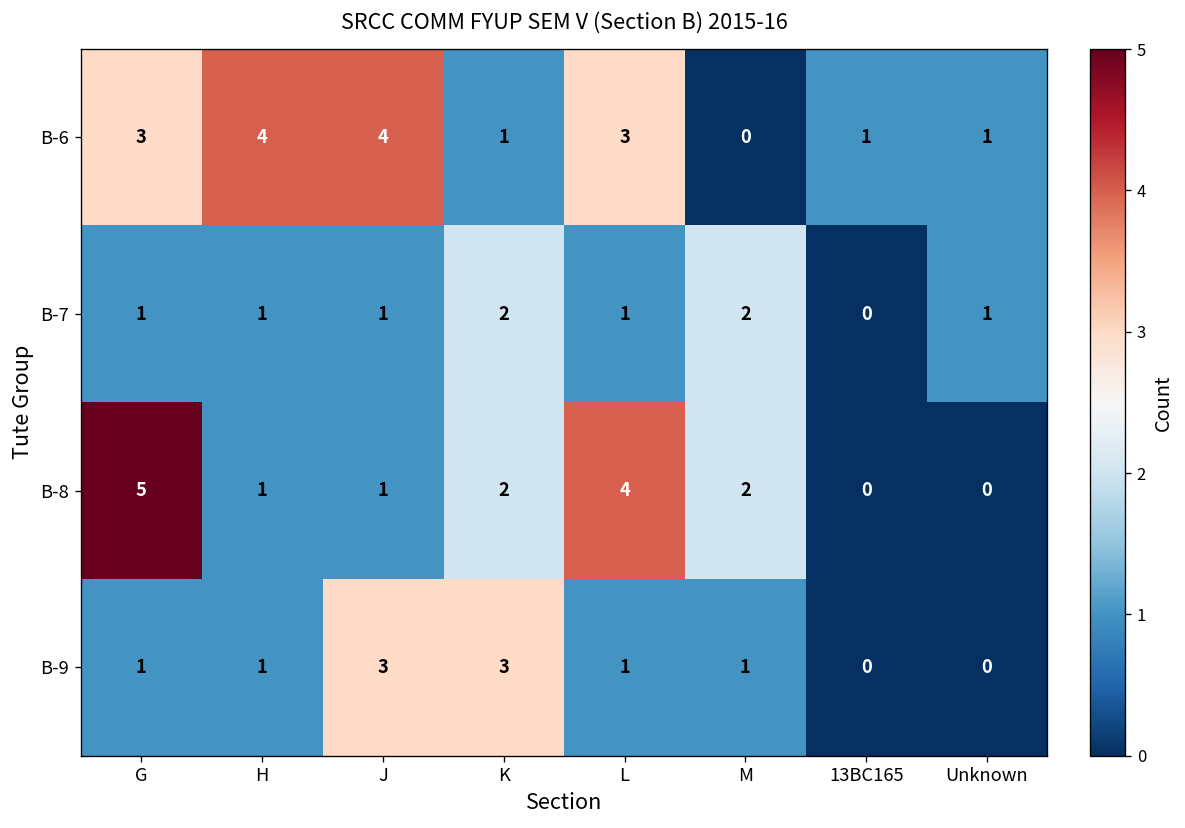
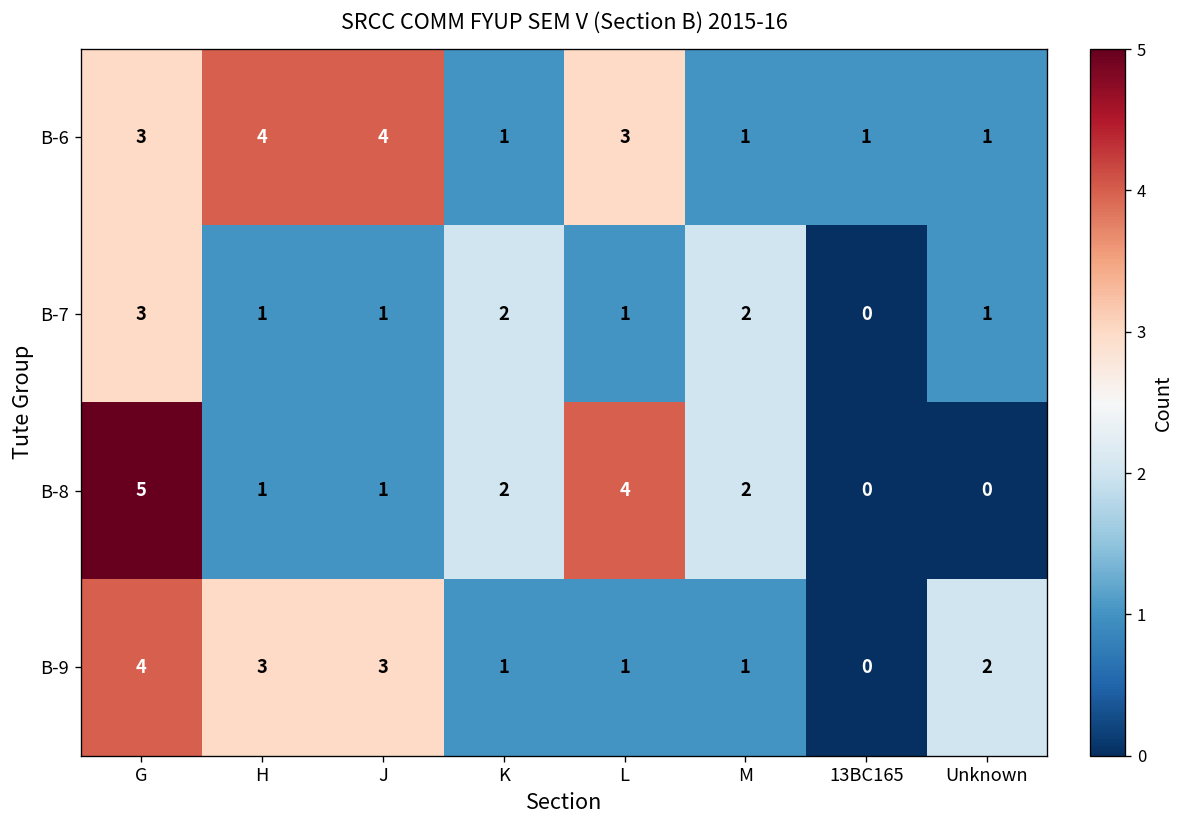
B-6, M: 0 -> 1
B-7, G: 1 -> 3
B-9, G: 1 -> 4
B-9, H: 1 -> 3
B-9, K: 3 -> 1
B-9, Unknown: 0 -> 2
